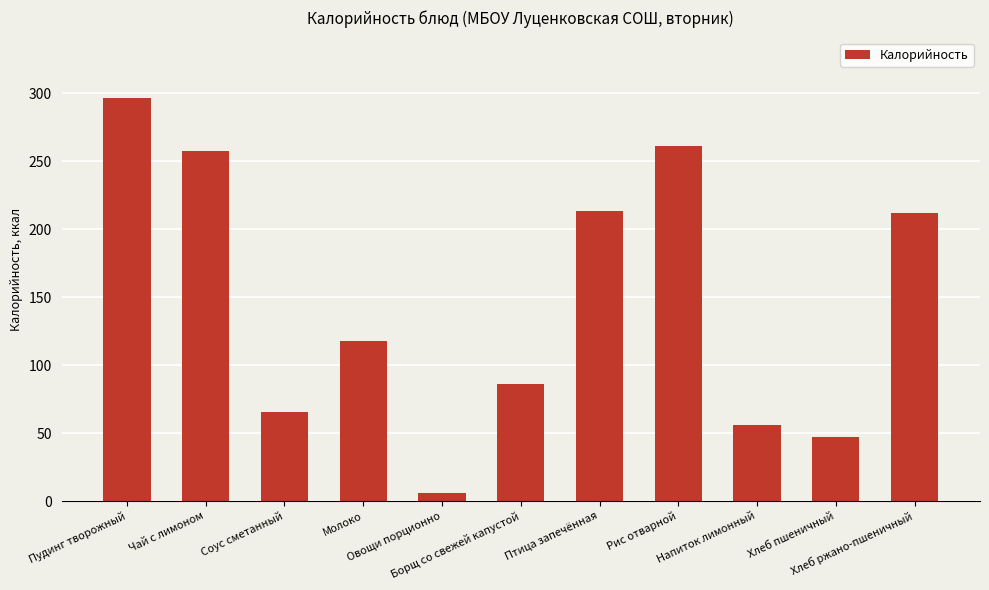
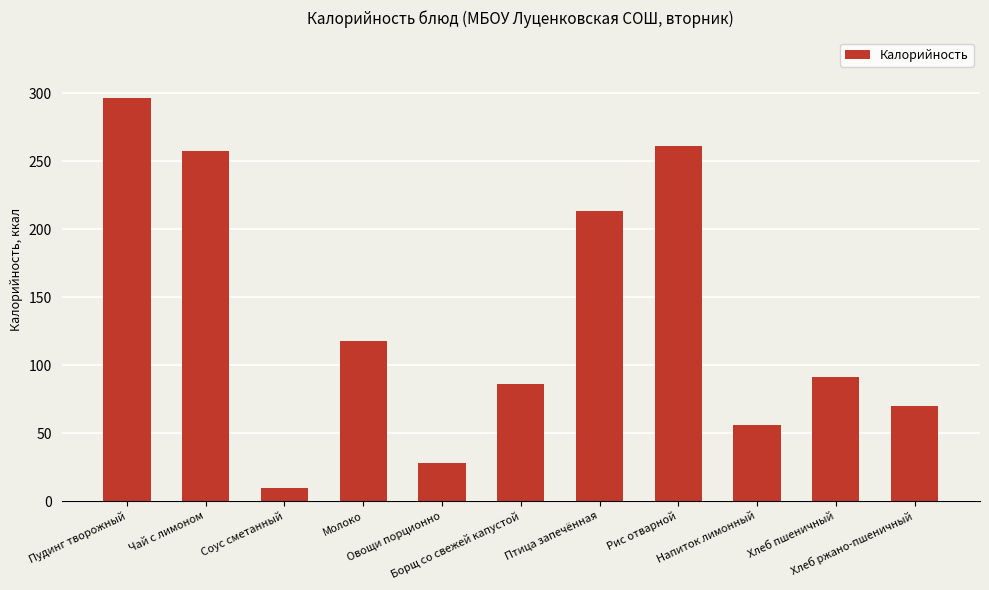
Соус сметанный: 66 -> 9
Овощи порционно: 6 -> 28
Хлеб пшеничный: 47 -> 91
Хлеб ржано-пшеничный: 212 -> 70
